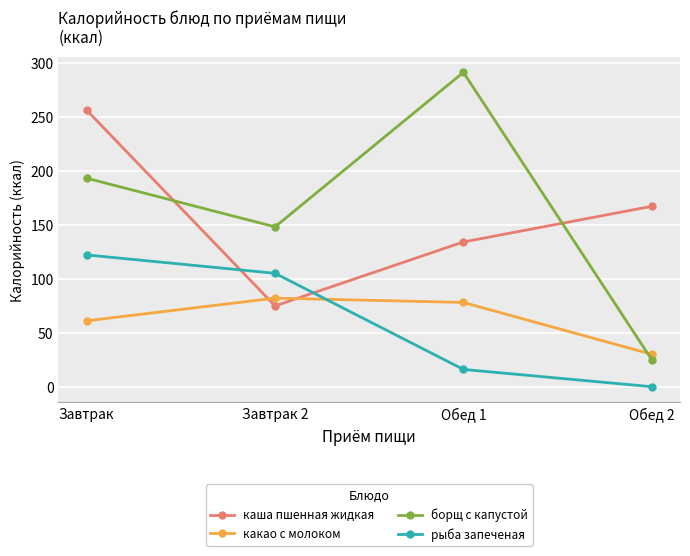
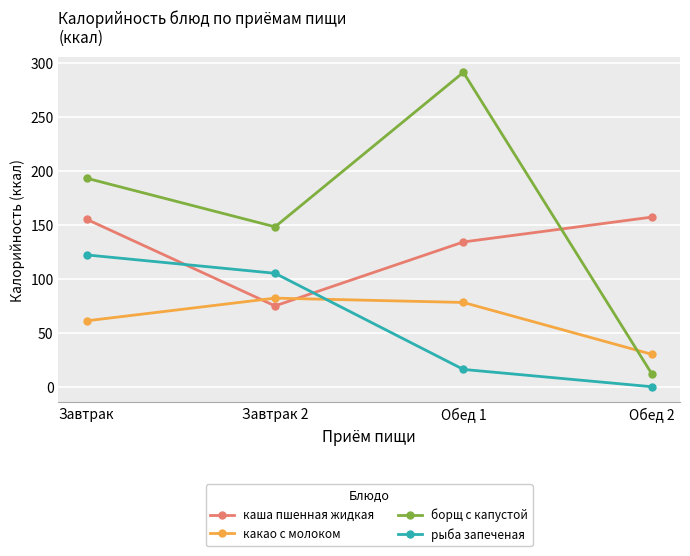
каша пшенная жидкая, Завтрак: 256 -> 155
каша пшенная жидкая, Обед 2: 167 -> 157
борщ с капустой, Обед 2: 25 -> 12
